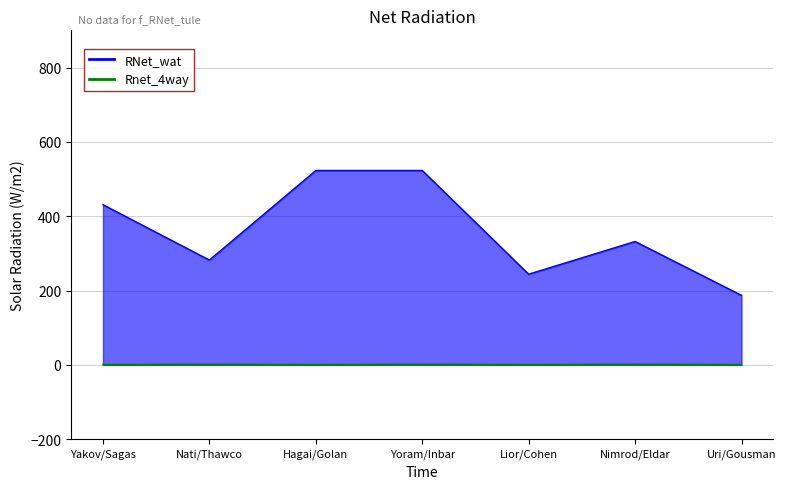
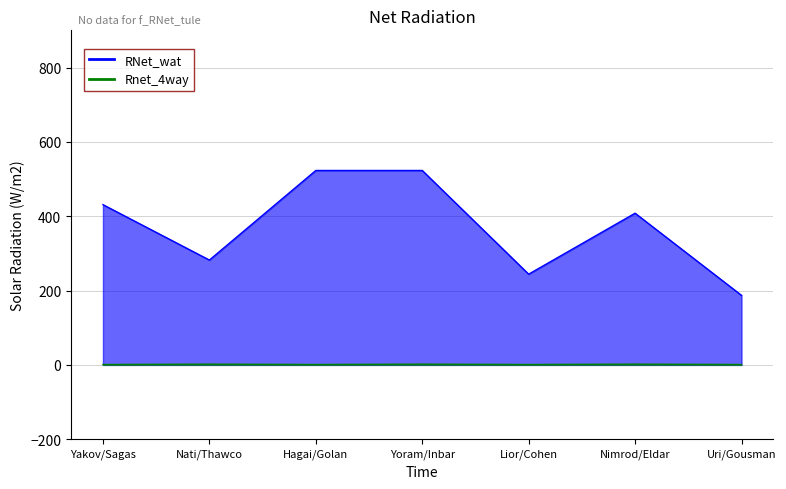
RNet_wat, Nimrod/Eldar: 330 -> 410
